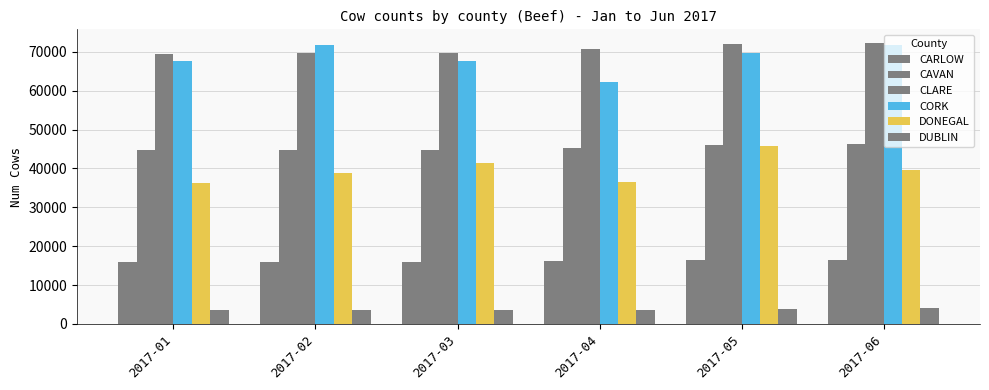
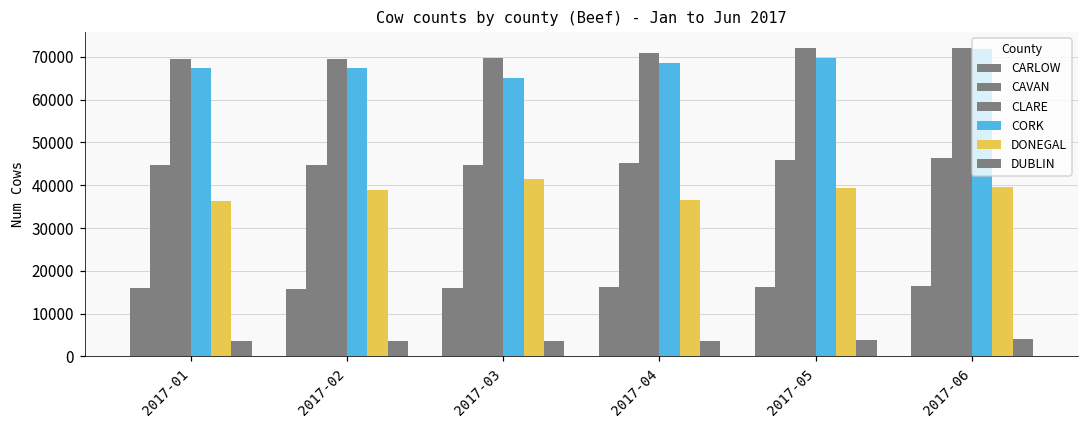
CORK, 2017-02: 72000 -> 67000
CORK, 2017-03: 68000 -> 65000
CORK, 2017-04: 62000 -> 69000
DONEGAL, 2017-05: 46000 -> 39000
